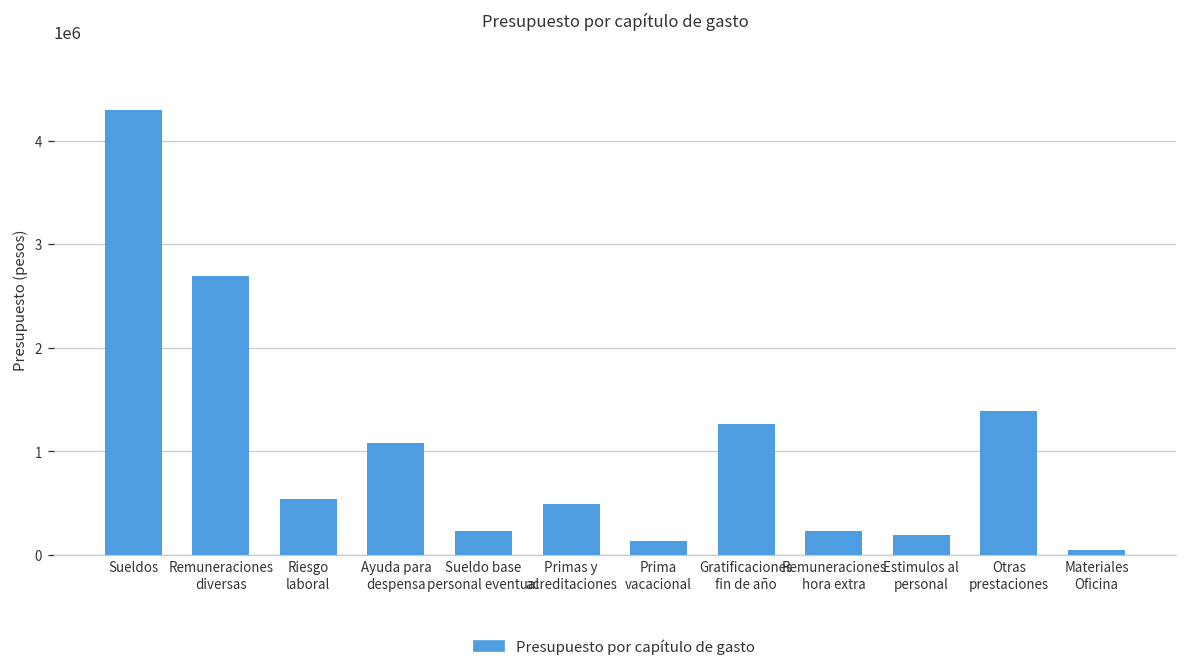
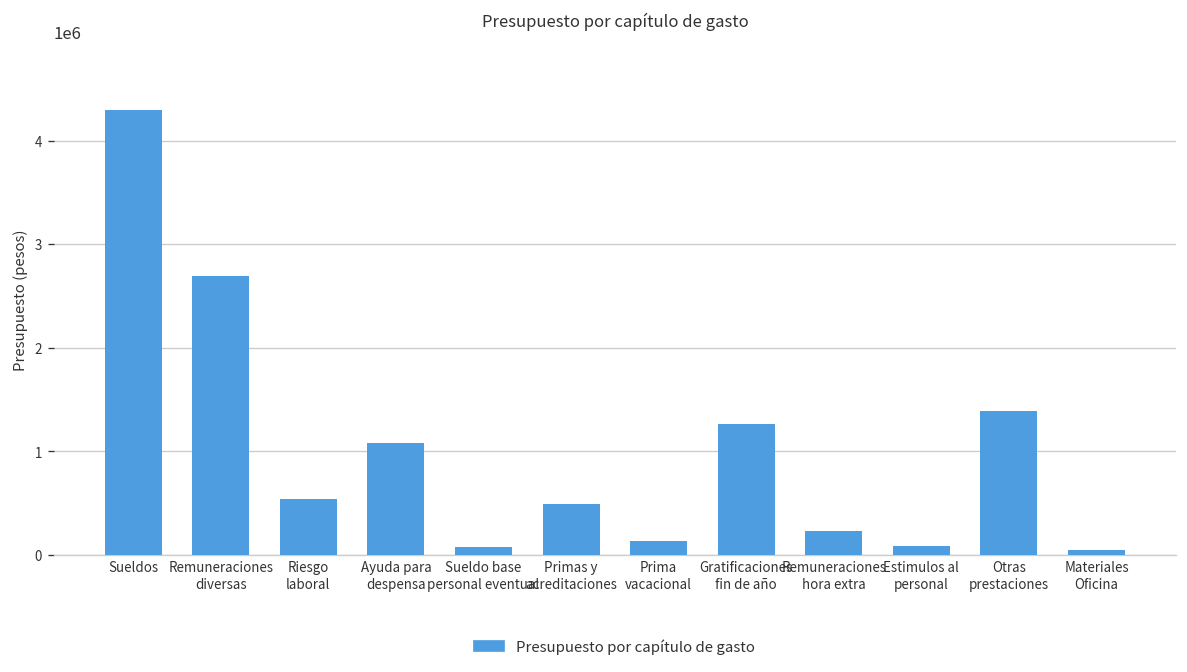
Sueldo base personal eventual: 200000 -> 100000
Estimulos al personal: 200000 -> 100000
